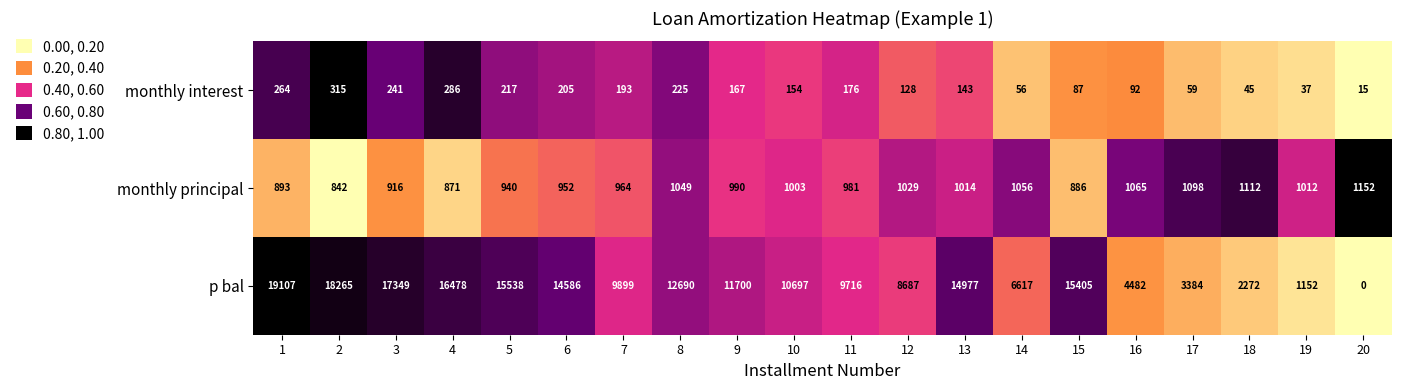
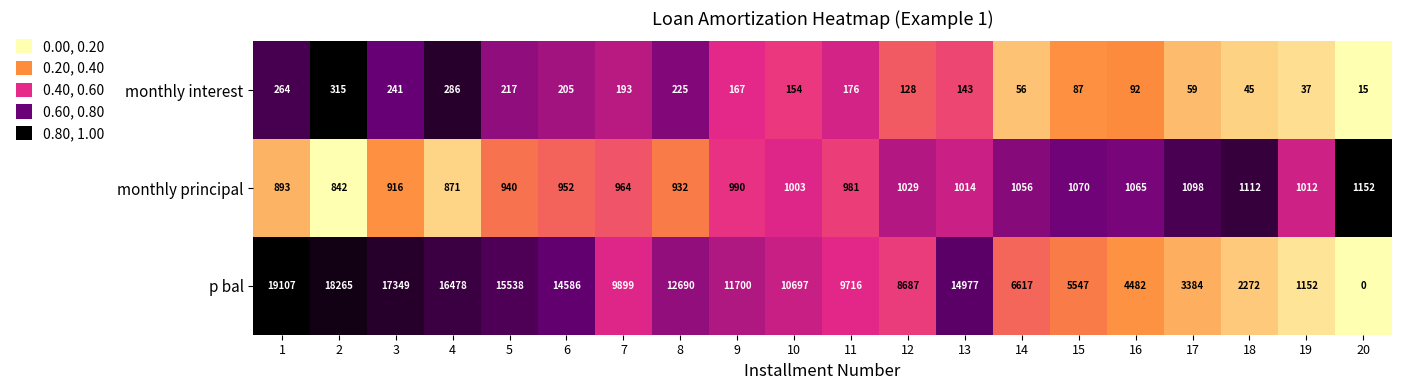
monthly principal, 8: 1049 -> 932
monthly principal, 15: 886 -> 1070
p bal, 15: 15405 -> 5547
